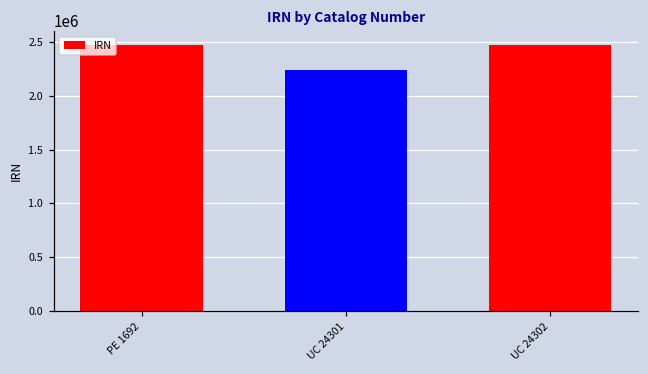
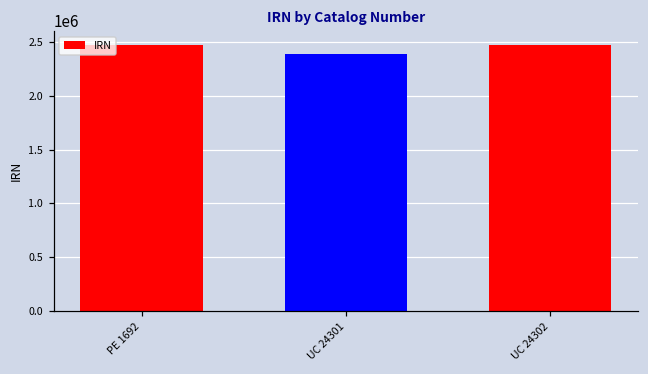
UC 24301: 2200000 -> 2400000
